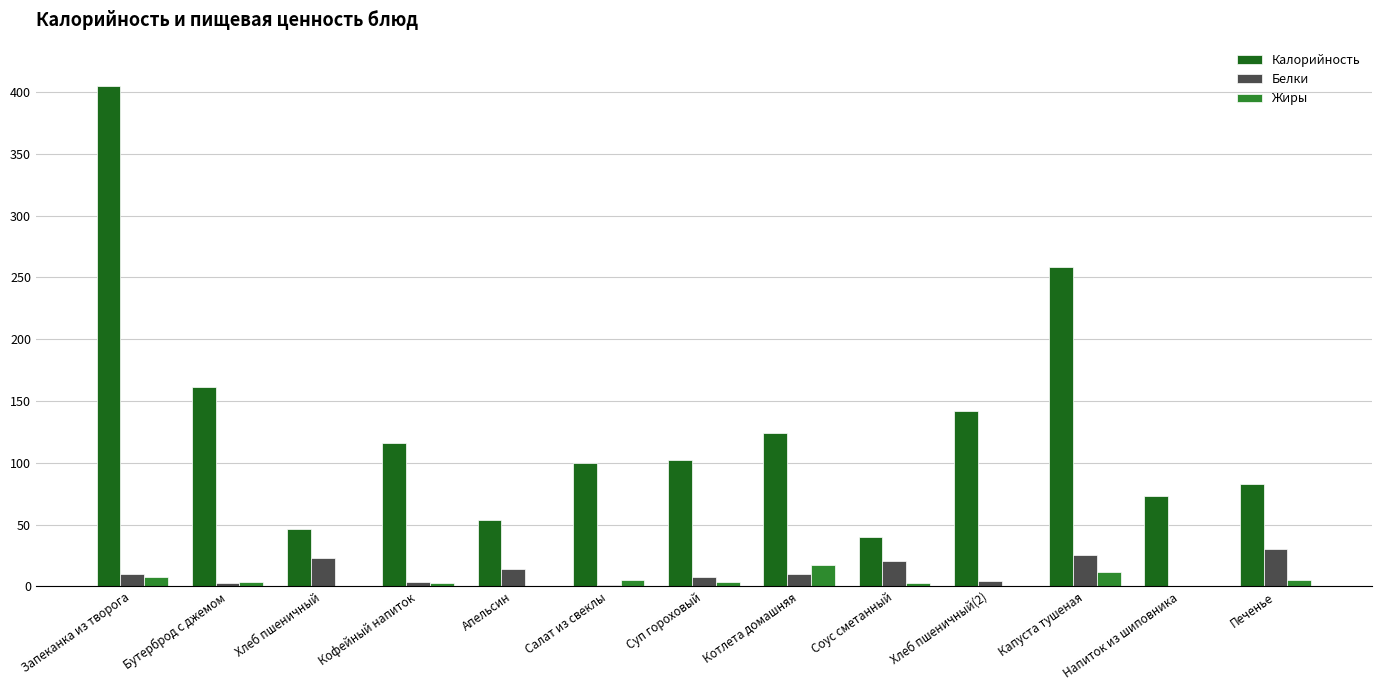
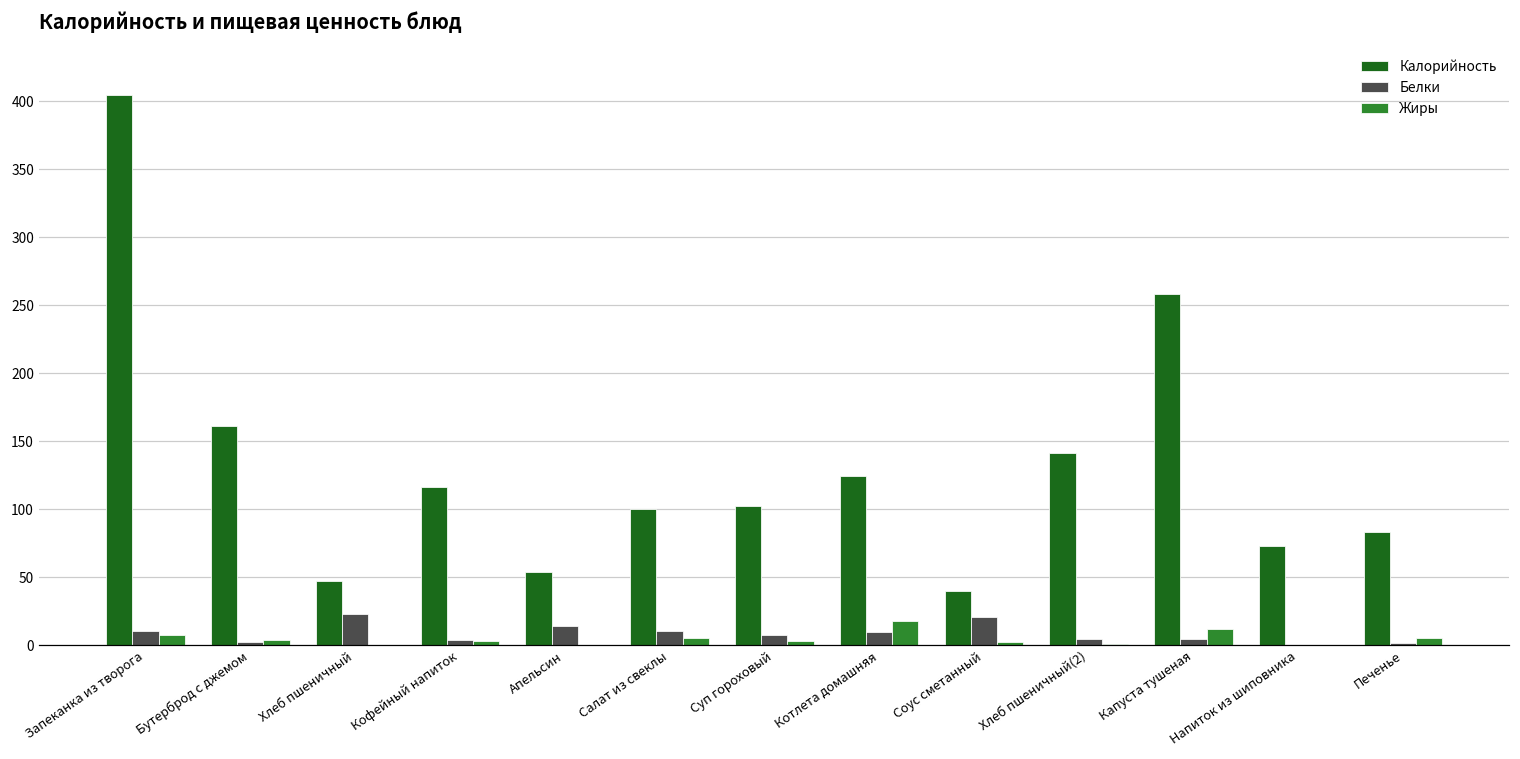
Белки, Салат из свеклы: 1 -> 10
Белки, Капуста тушеная: 26 -> 4
Белки, Печенье: 30 -> 2
